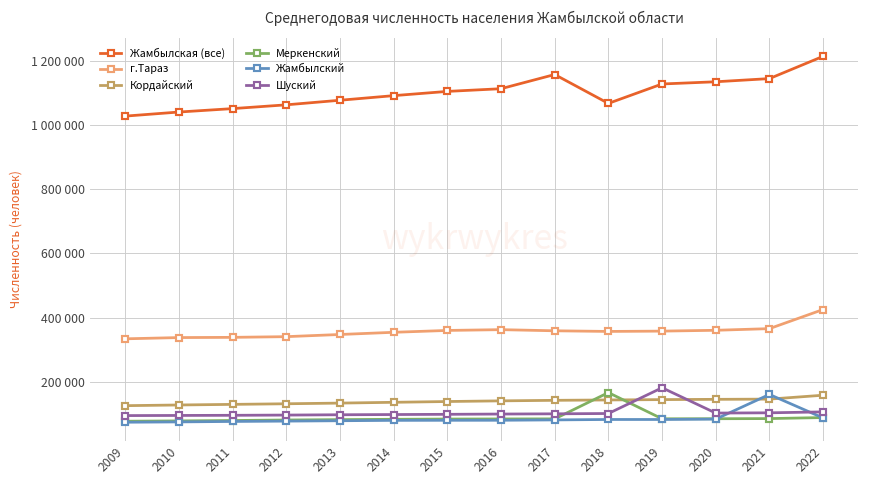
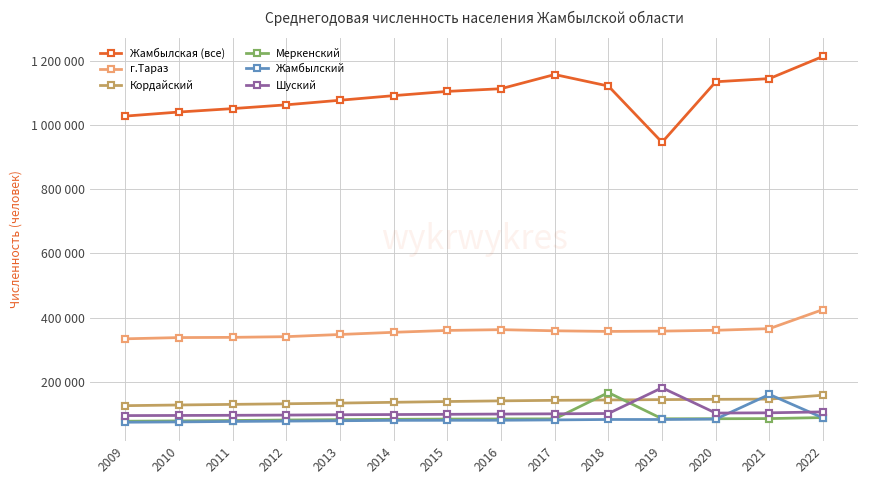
Жамбылская (все), 2018: 1070000 -> 1120000
Жамбылская (все), 2019: 1130000 -> 950000
